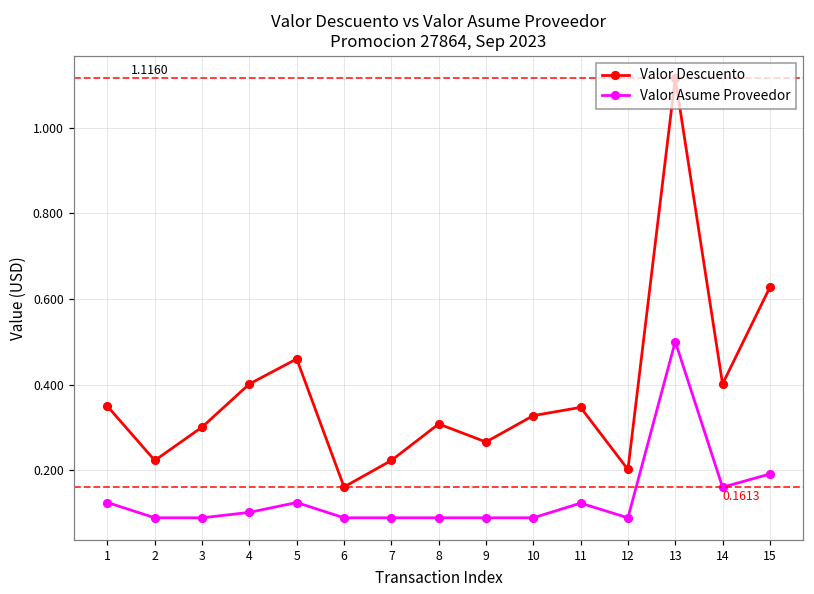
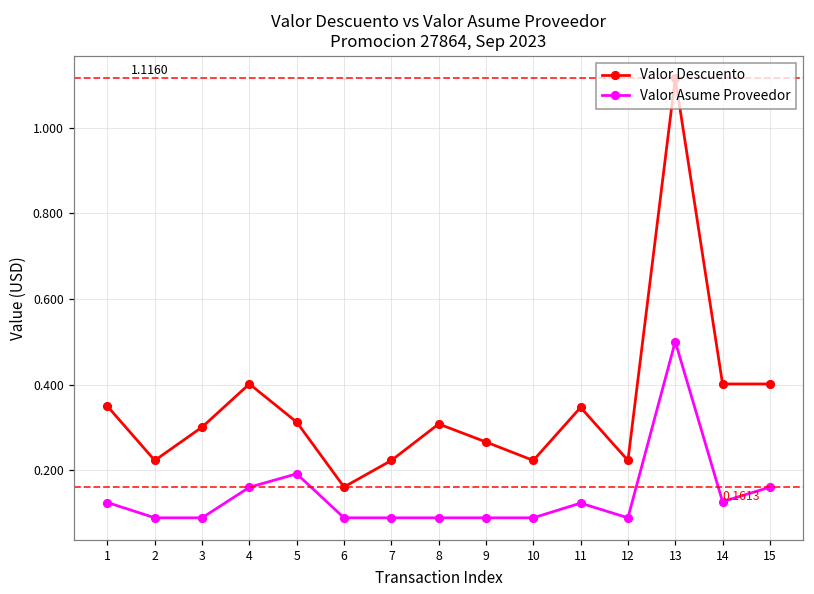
Valor Asume Proveedor, 4: 0.10 -> 0.16
Valor Descuento, 5: 0.46 -> 0.31
Valor Asume Proveedor, 5: 0.13 -> 0.19
Valor Descuento, 10: 0.33 -> 0.22
Valor Descuento, 12: 0.20 -> 0.22
Valor Asume Proveedor, 14: 0.16 -> 0.13
Valor Descuento, 15: 0.63 -> 0.40
Valor Asume Proveedor, 15: 0.19 -> 0.16
